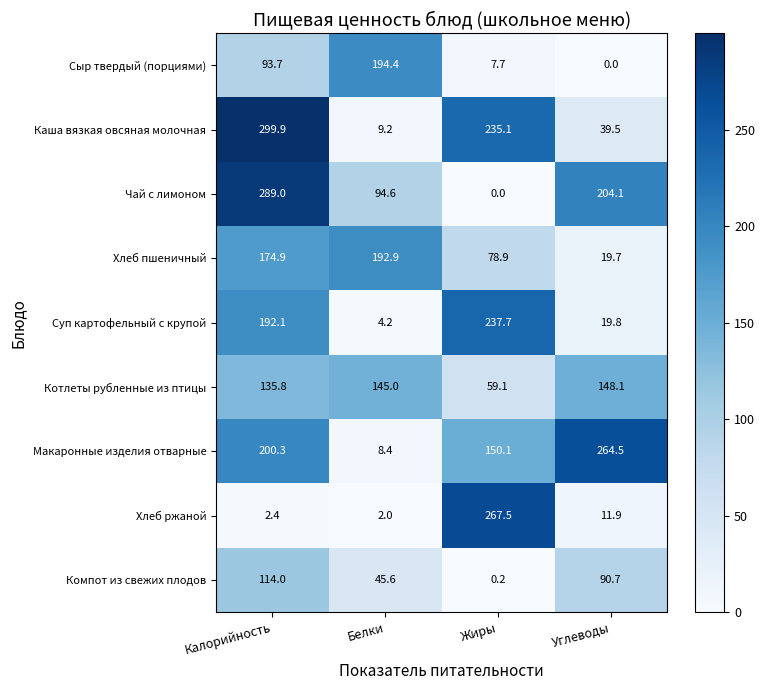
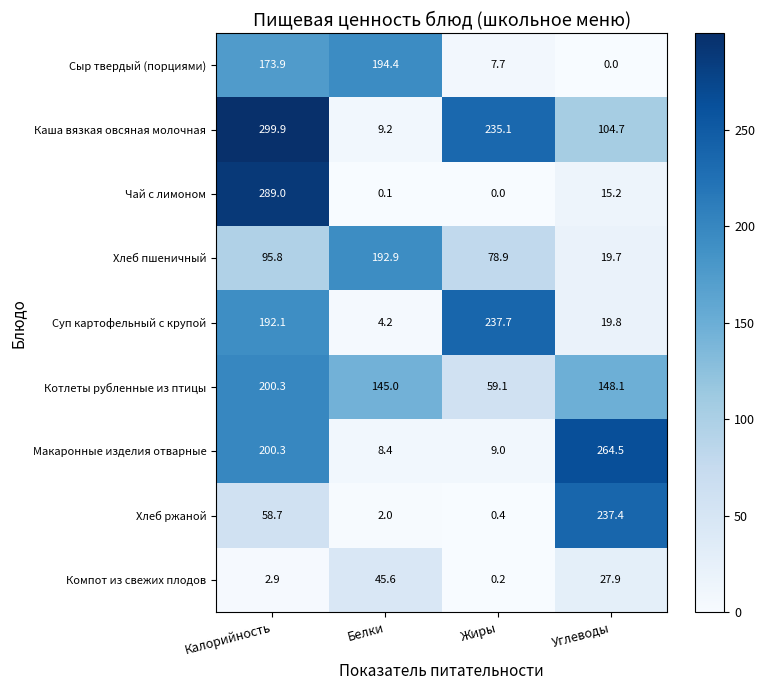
Сыр твердый (порциями), Калорийность: 93.7 -> 173.9
Каша вязкая овсяная молочная, Углеводы: 39.5 -> 104.7
Чай с лимоном, Белки: 94.6 -> 0.1
Чай с лимоном, Углеводы: 204.1 -> 15.2
Хлеб пшеничный, Калорийность: 174.9 -> 95.8
Котлеты рубленные из птицы, Калорийность: 135.8 -> 200.3
Макаронные изделия отварные, Жиры: 150.1 -> 9.0
Хлеб ржаной, Калорийность: 2.4 -> 58.7
Хлеб ржаной, Жиры: 267.5 -> 0.4
Хлеб ржаной, Углеводы: 11.9 -> 237.4
Компот из свежих плодов, Калорийность: 114.0 -> 2.9
Компот из свежих плодов, Углеводы: 90.7 -> 27.9
